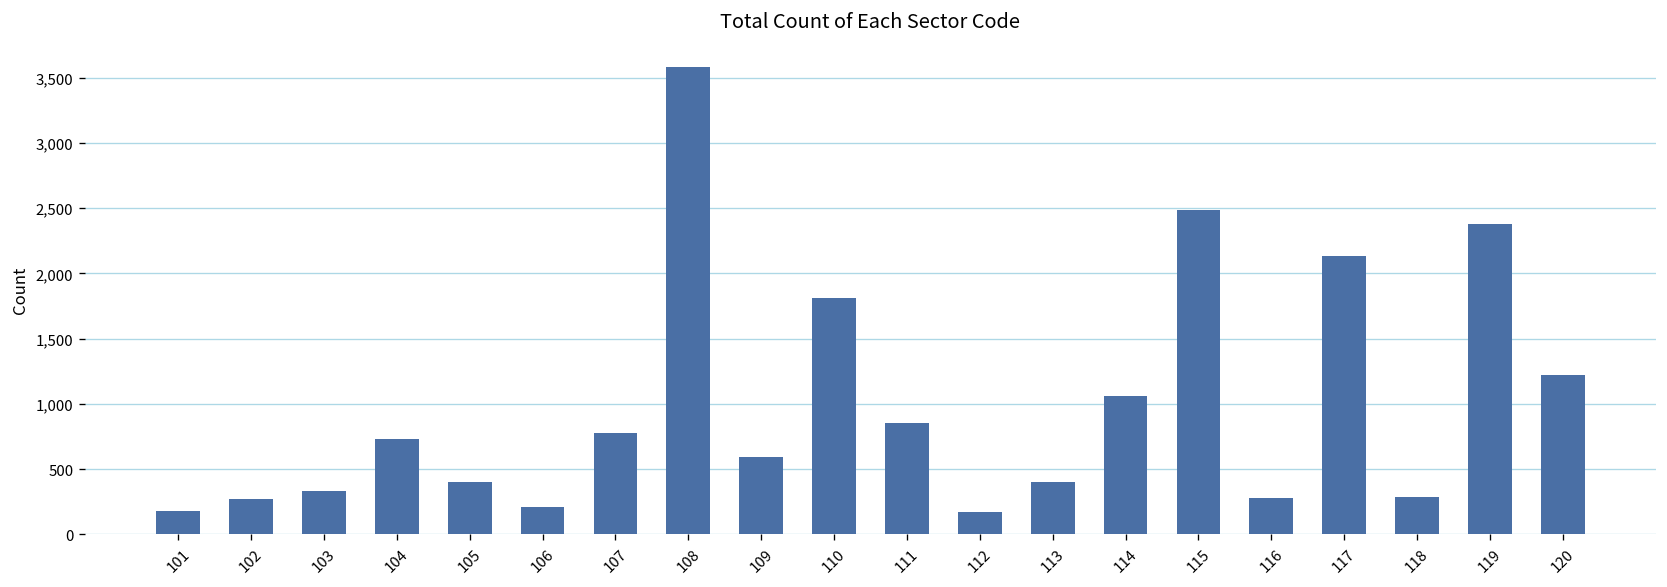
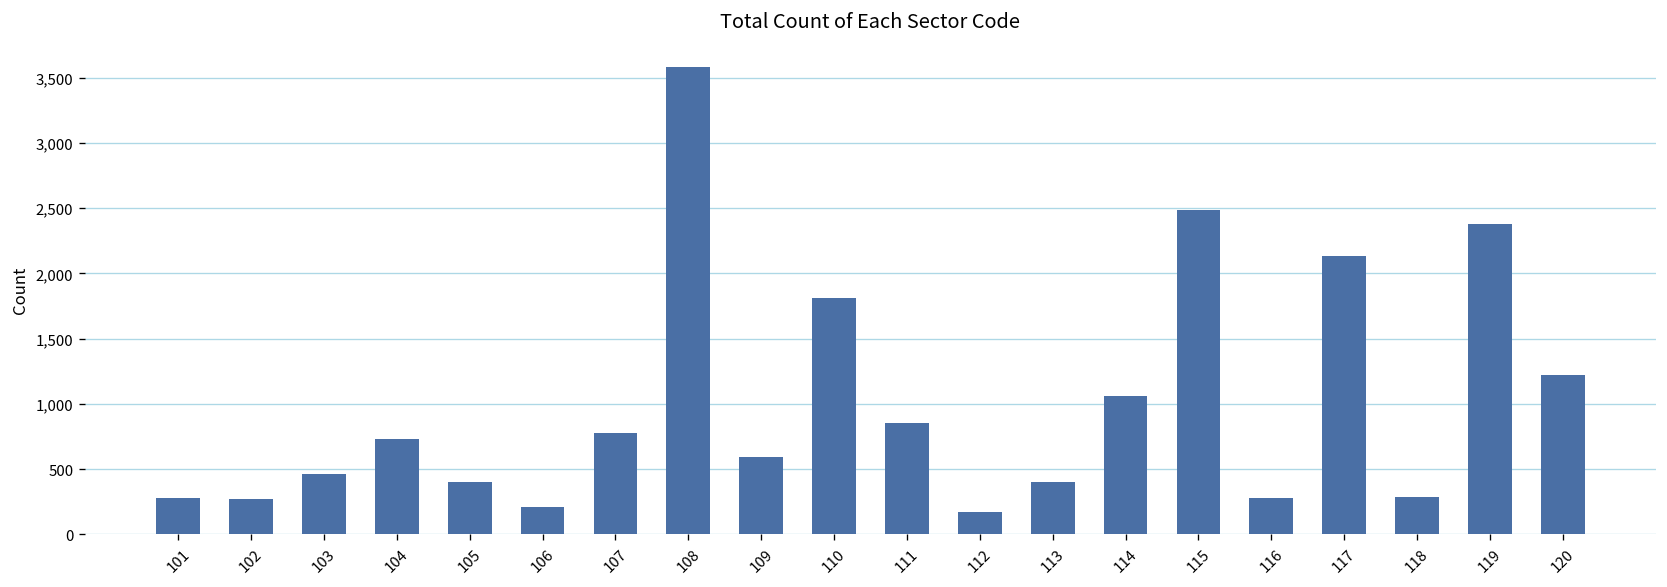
101: 180 -> 280
103: 330 -> 470
